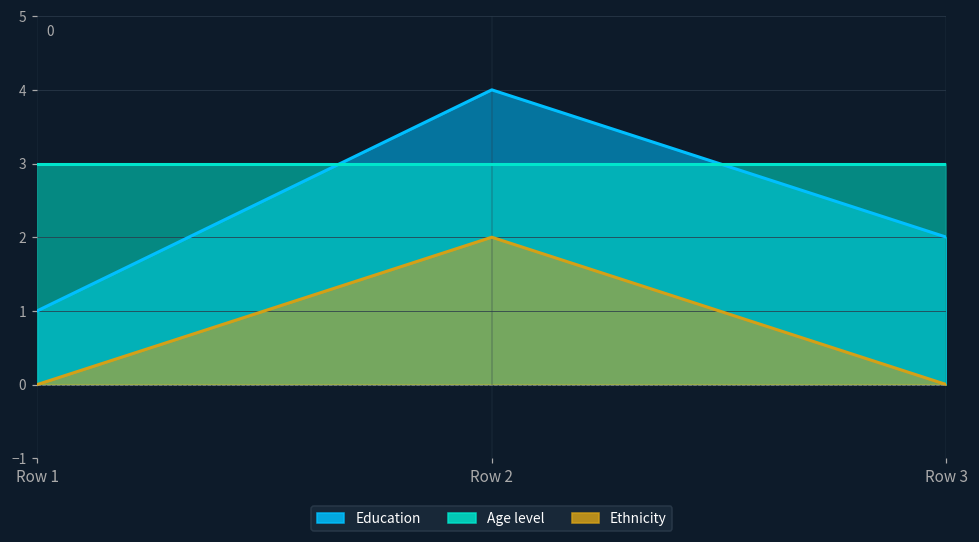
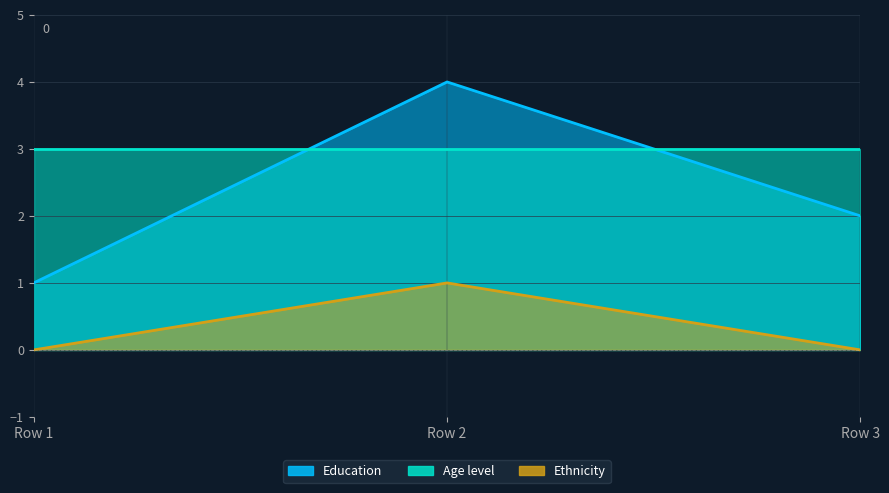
Ethnicity, Row 2: 2 -> 1
